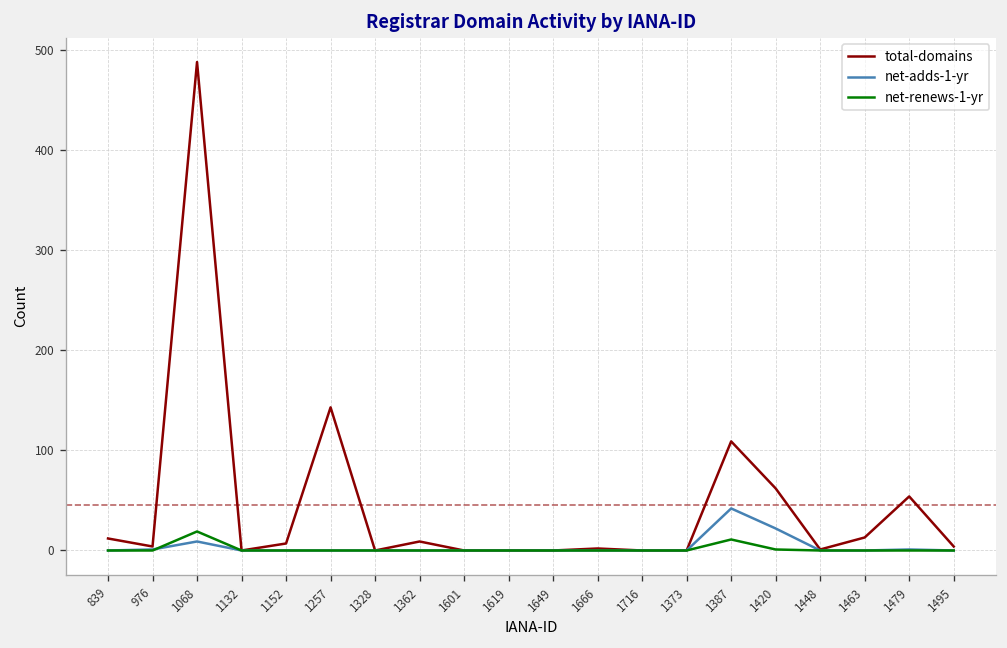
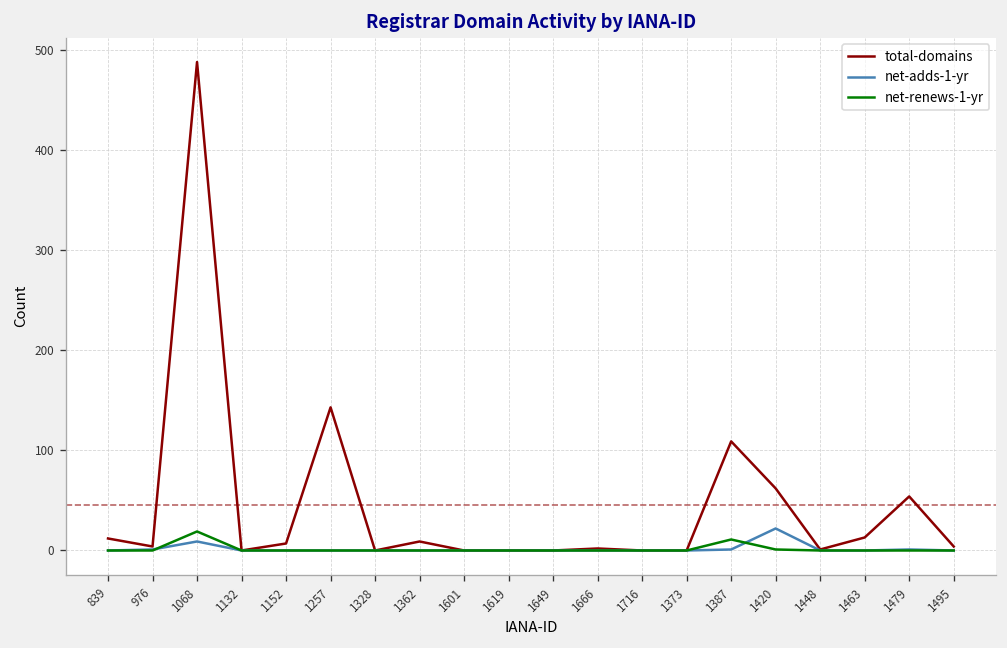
net-adds-1-yr, 1387: 40 -> 0
